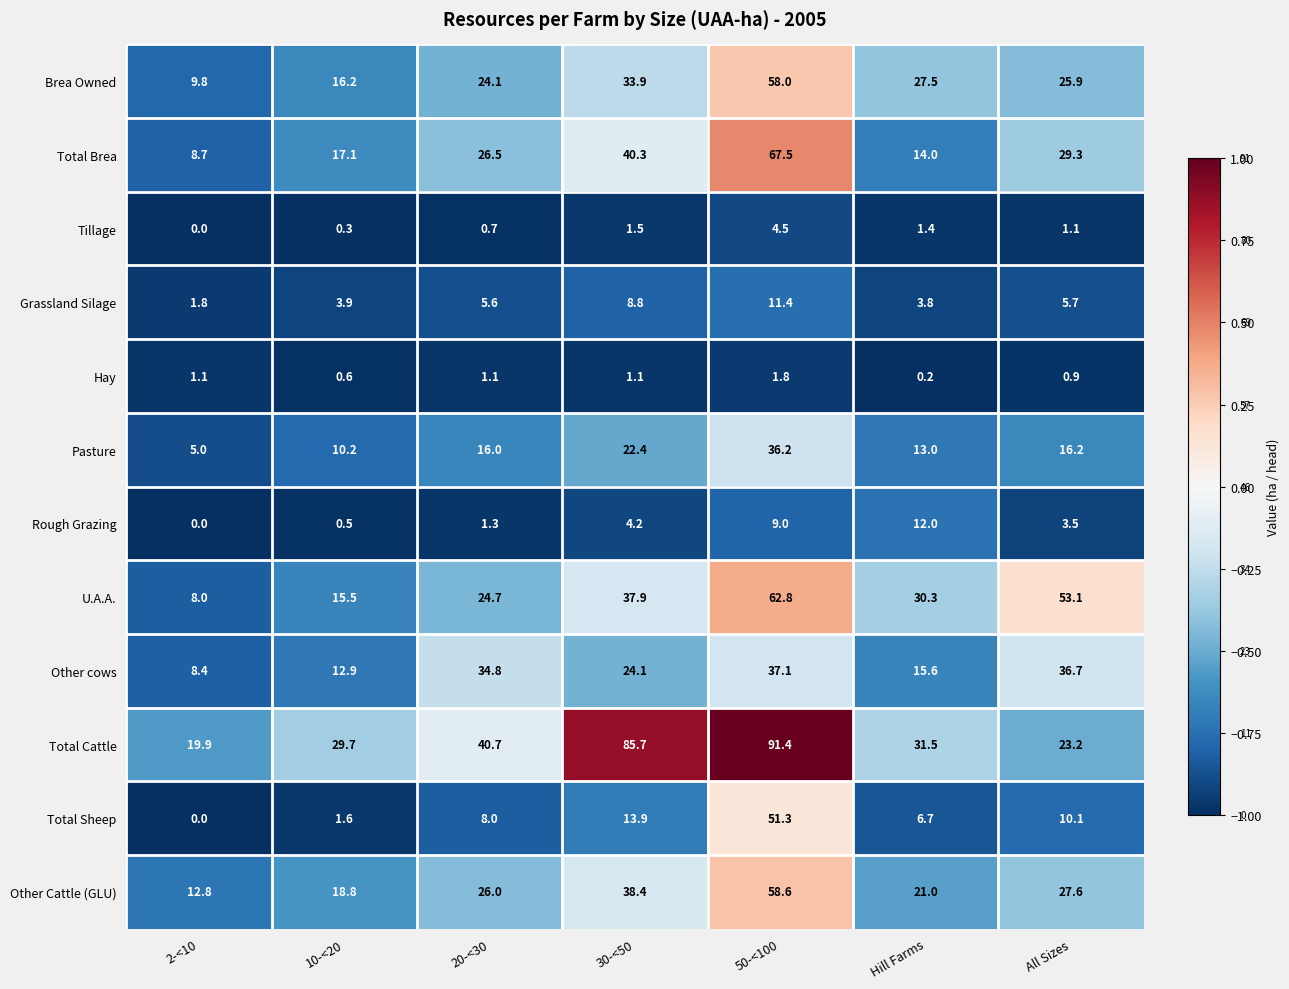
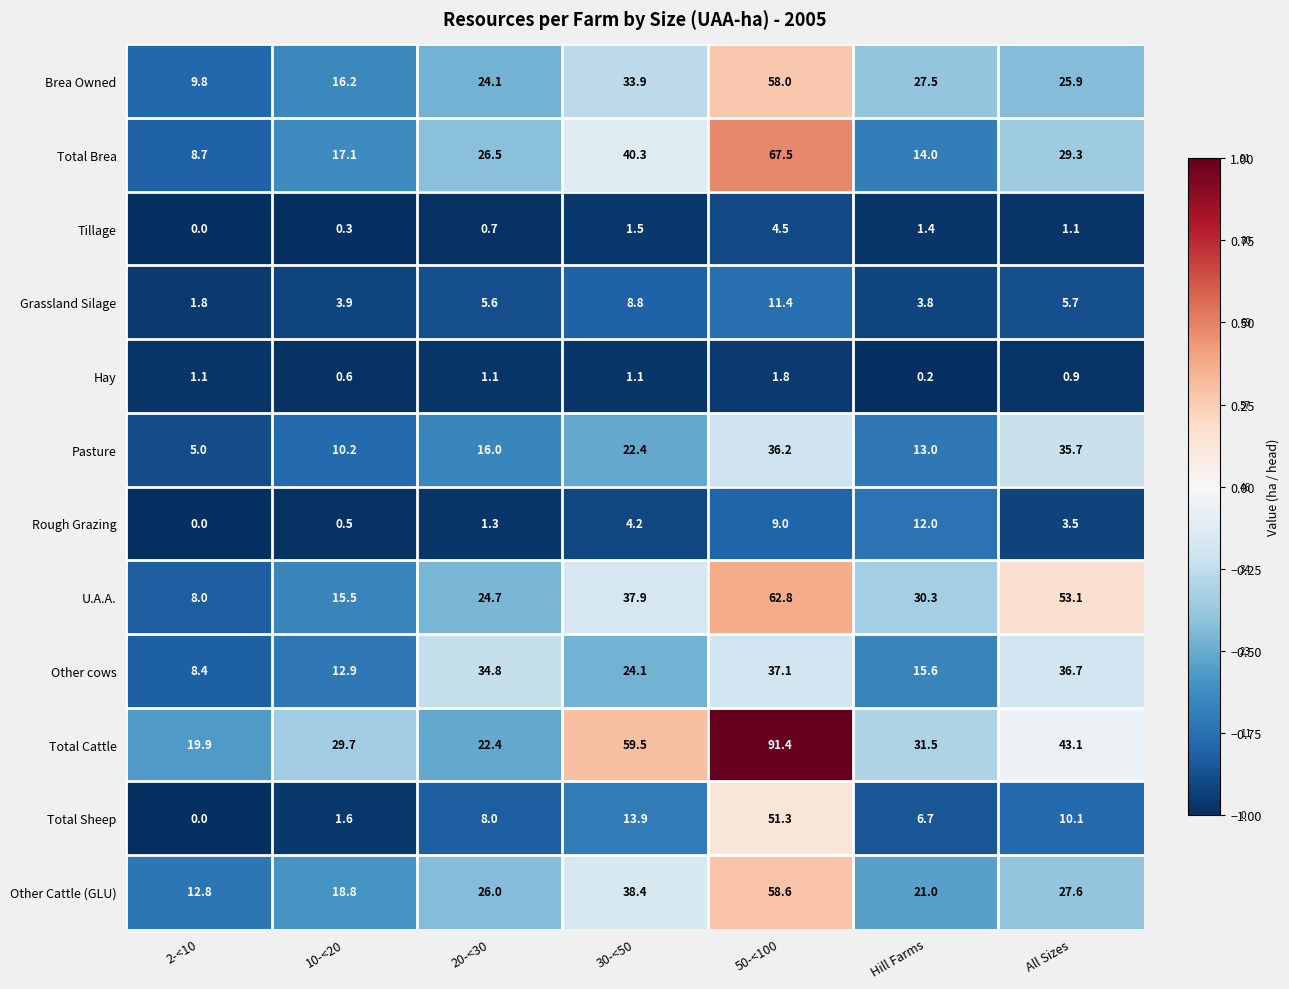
Pasture, All Sizes: 16.2 -> 35.7
Total Cattle, 20-<30: 40.7 -> 22.4
Total Cattle, 30-<50: 85.7 -> 59.5
Total Cattle, All Sizes: 23.2 -> 43.1
